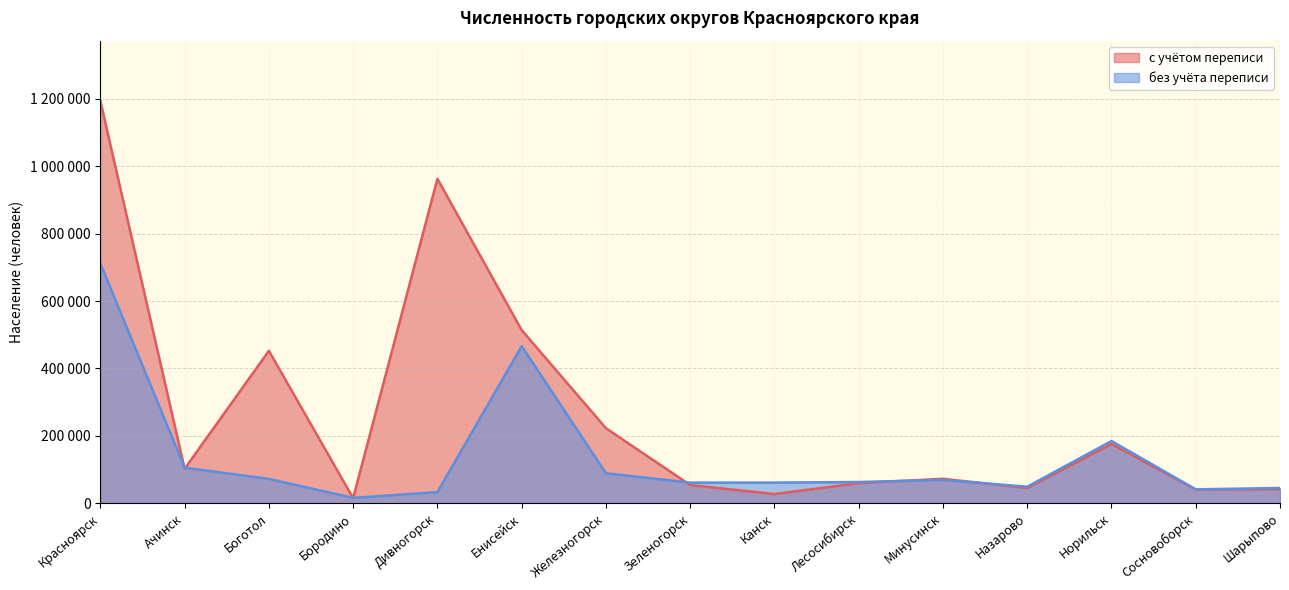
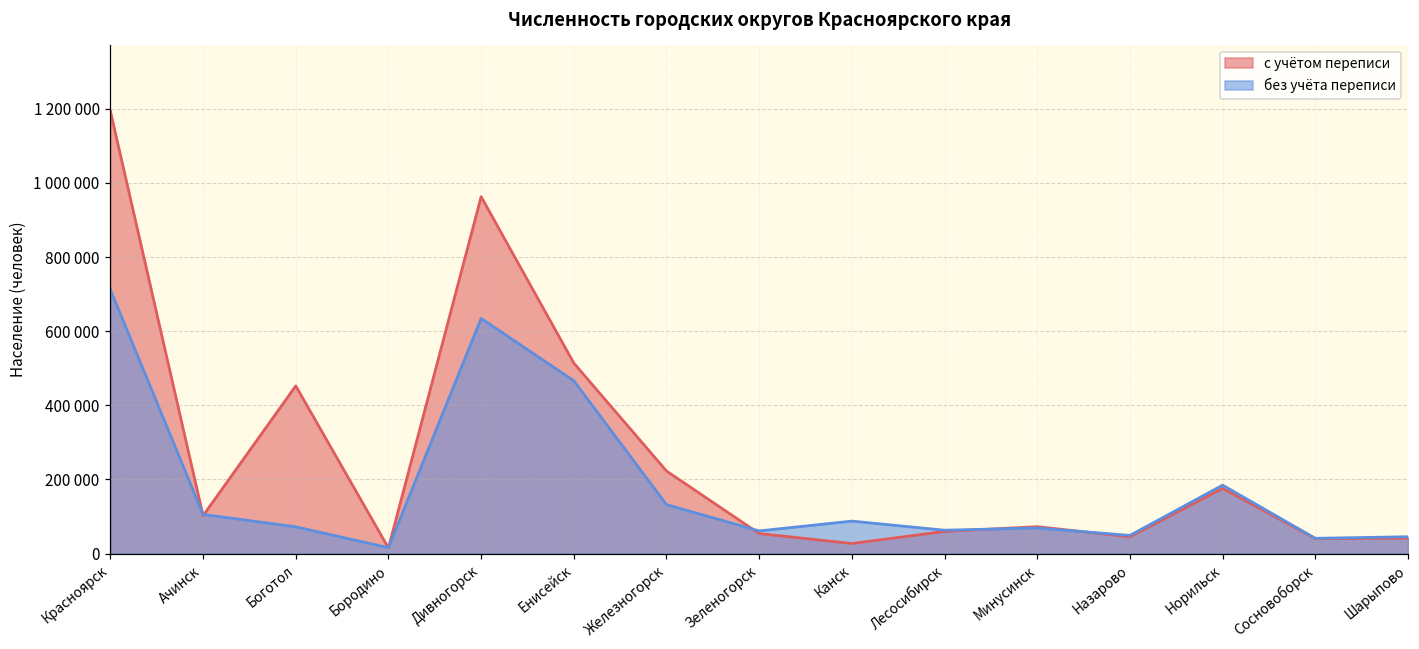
без учёта переписи, Дивногорск: 30000 -> 630000
без учёта переписи, Железногорск: 90000 -> 130000
без учёта переписи, Канск: 60000 -> 90000
